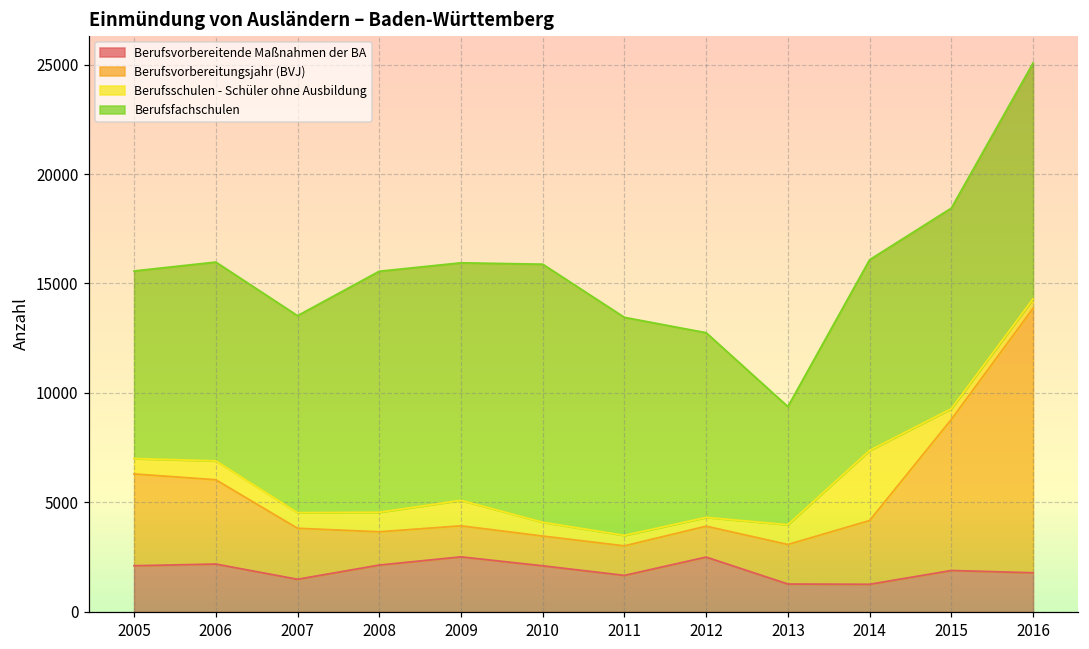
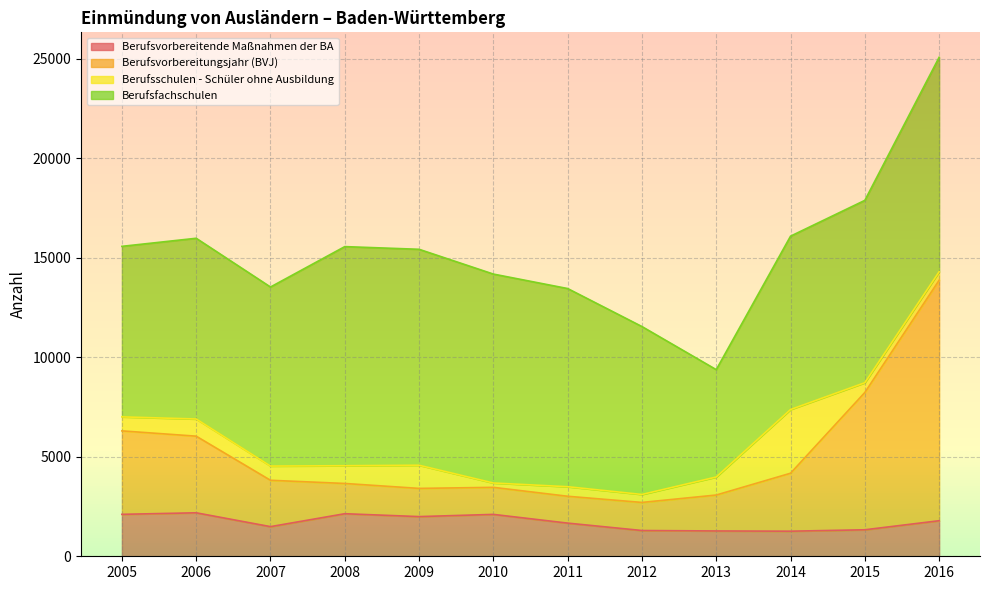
Berufsvorbereitende Maßnahmen der BA, 2009: 2500 -> 2000
Berufsschulen - Schüler ohne Ausbildung, 2010: 600 -> 200
Berufsfachschulen, 2010: 11800 -> 10500
Berufsvorbereitende Maßnahmen der BA, 2012: 2500 -> 1300
Berufsvorbereitende Maßnahmen der BA, 2015: 1900 -> 1300
